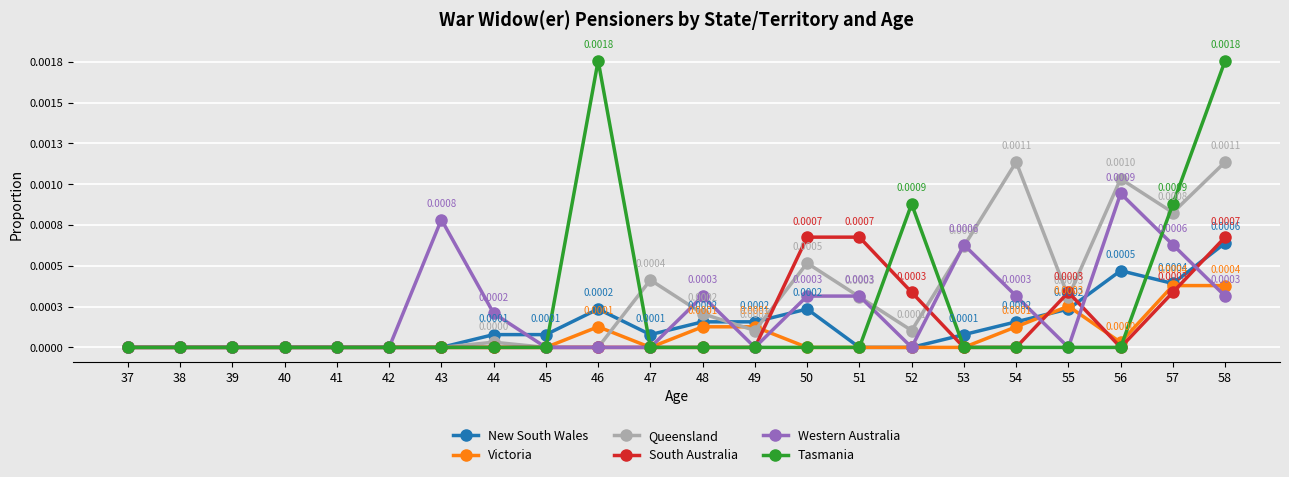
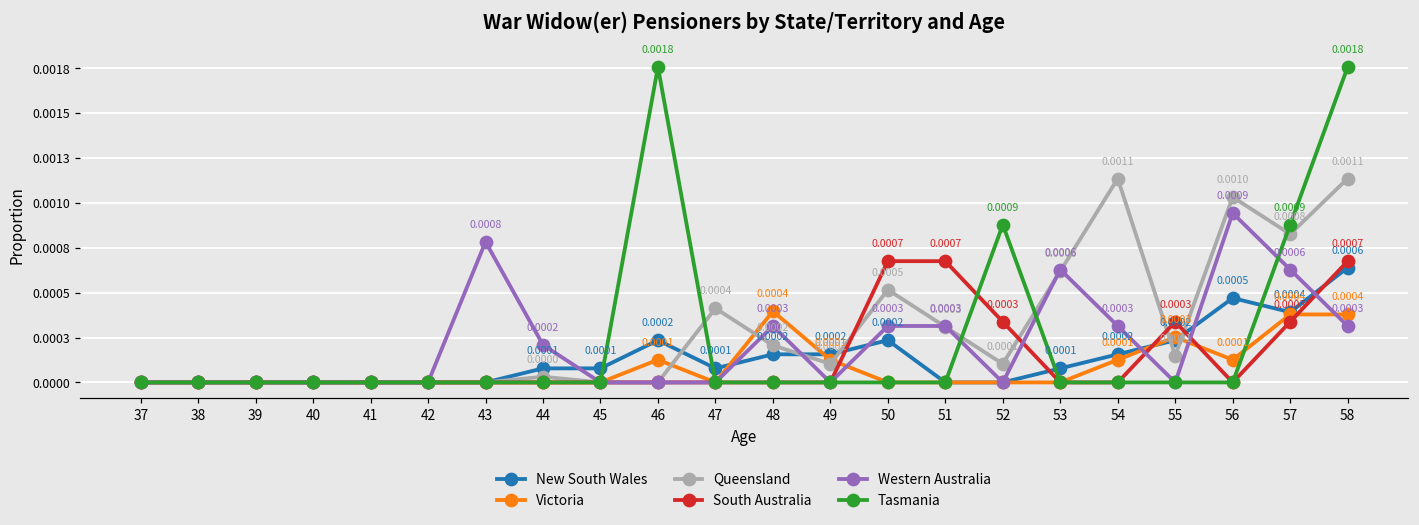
Victoria, 48: 0.0001 -> 0.0004
Queensland, 55: 0.0003 -> 0.0001
Victoria, 56: 0.0000 -> 0.0001
